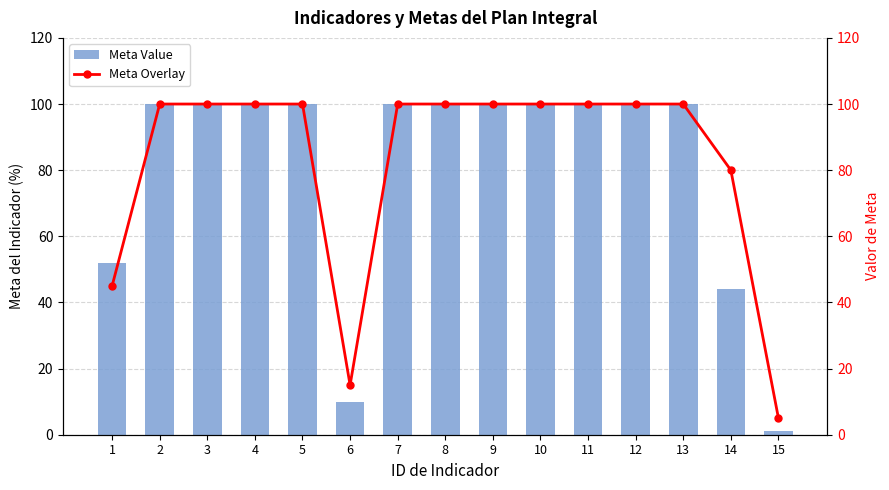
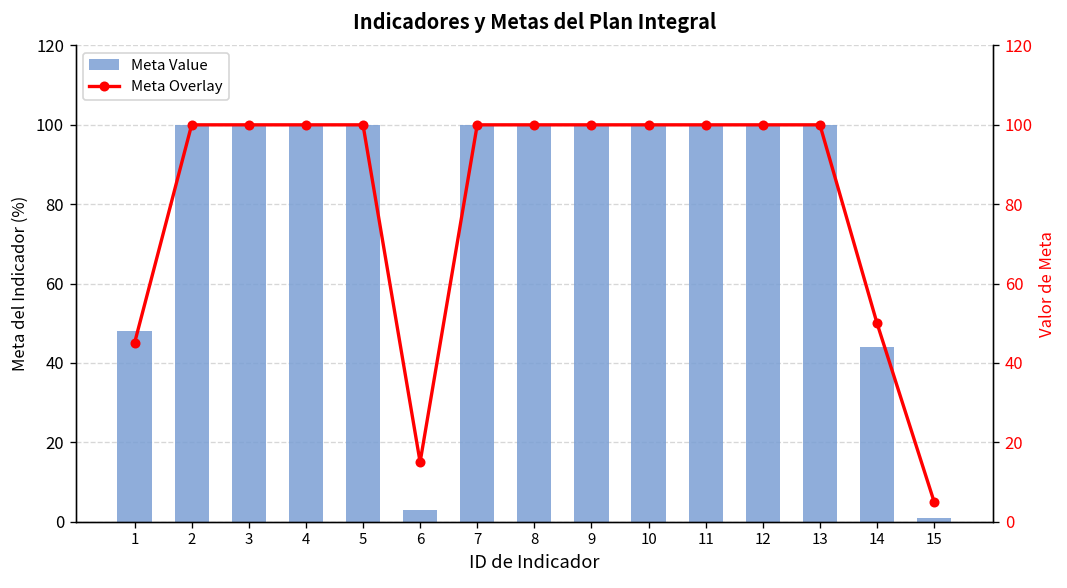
Meta Value, 1: 52 -> 48
Meta Value, 6: 10 -> 3
Meta Overlay, 14: 80 -> 50
